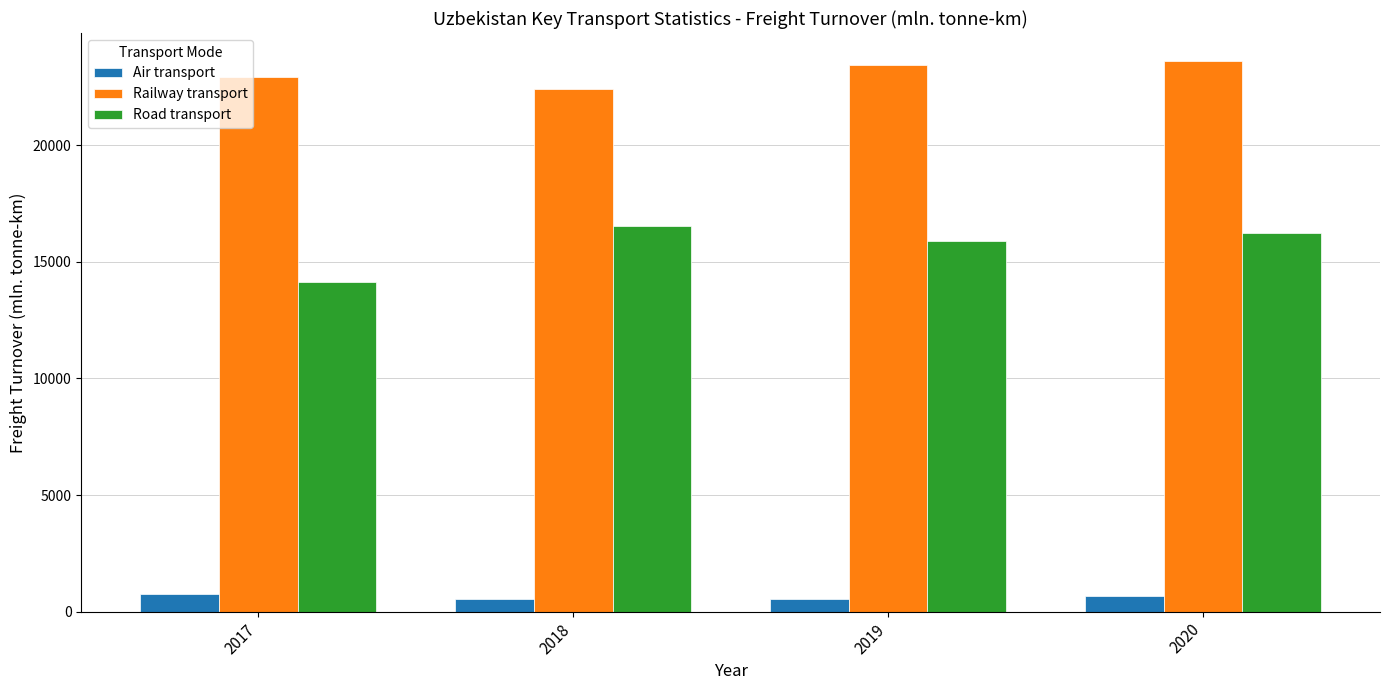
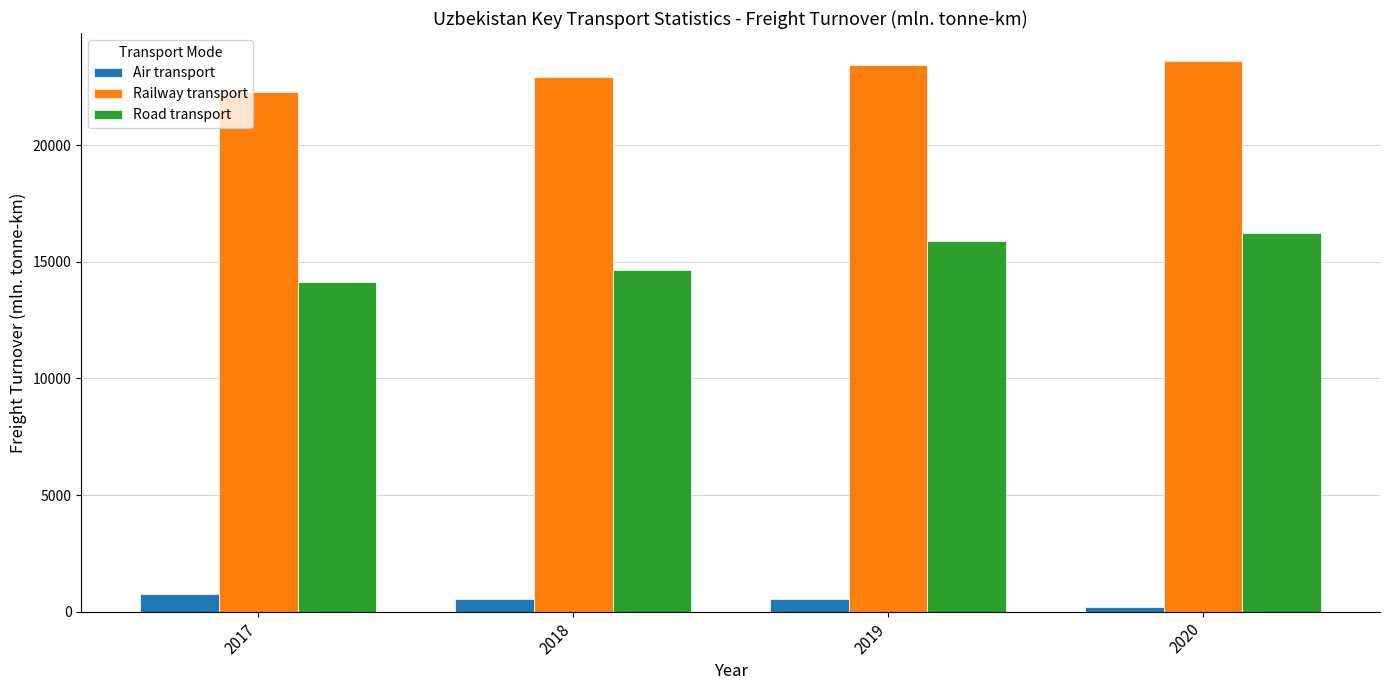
Railway transport, 2017: 22900 -> 22300
Railway transport, 2018: 22400 -> 22900
Road transport, 2018: 16500 -> 14600
Air transport, 2020: 700 -> 200
